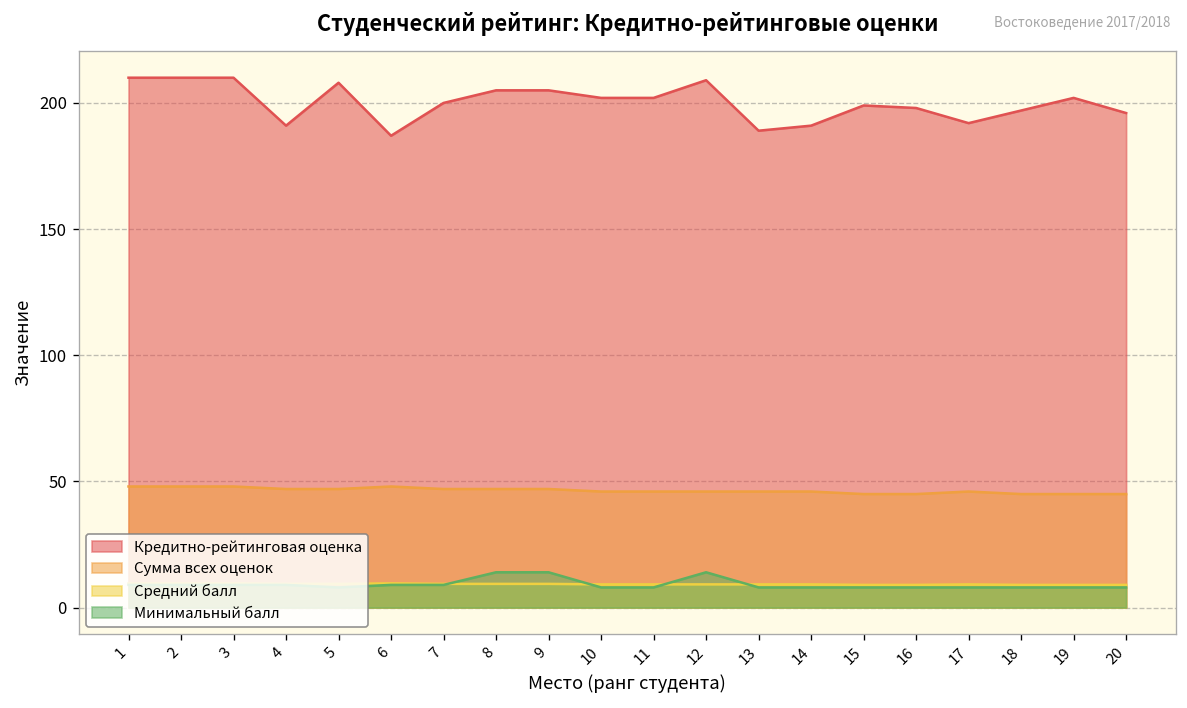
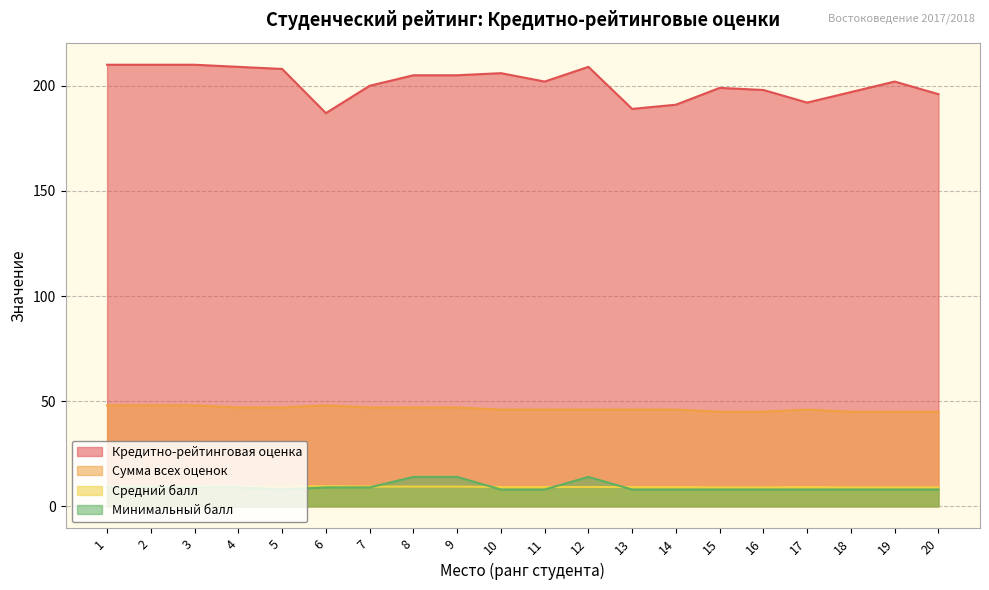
Кредитно-рейтинговая оценка, 4: 191 -> 209
Кредитно-рейтинговая оценка, 10: 202 -> 206
